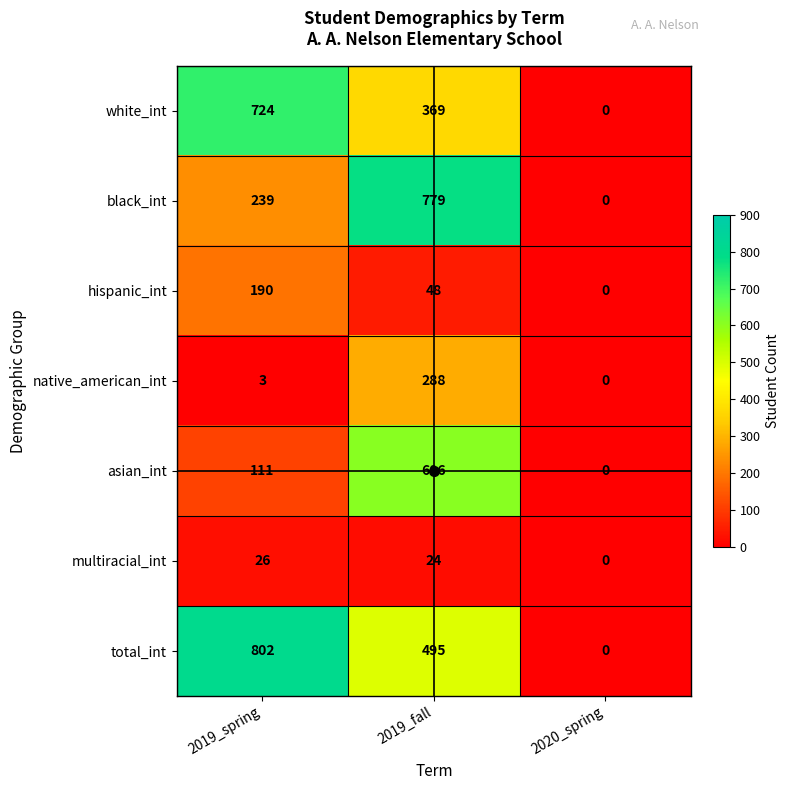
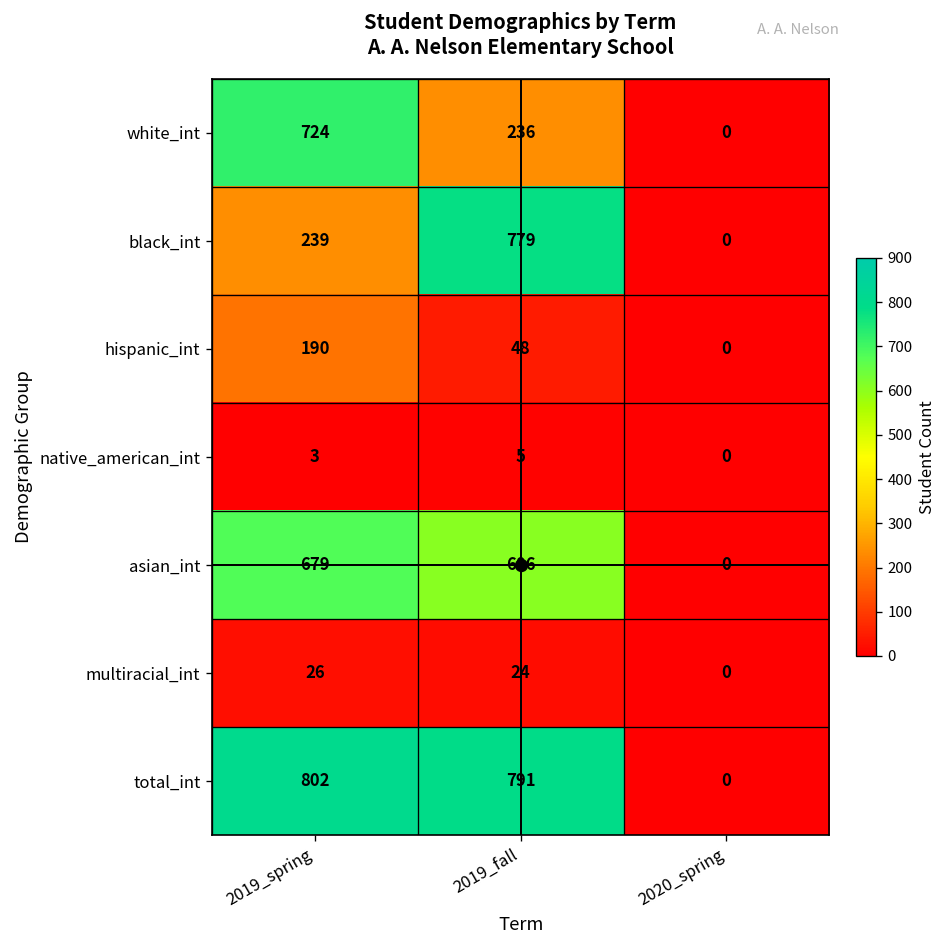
white_int, 2019_fall: 369 -> 236
native_american_int, 2019_fall: 288 -> 5
asian_int, 2019_spring: 111 -> 679
total_int, 2019_fall: 495 -> 791
